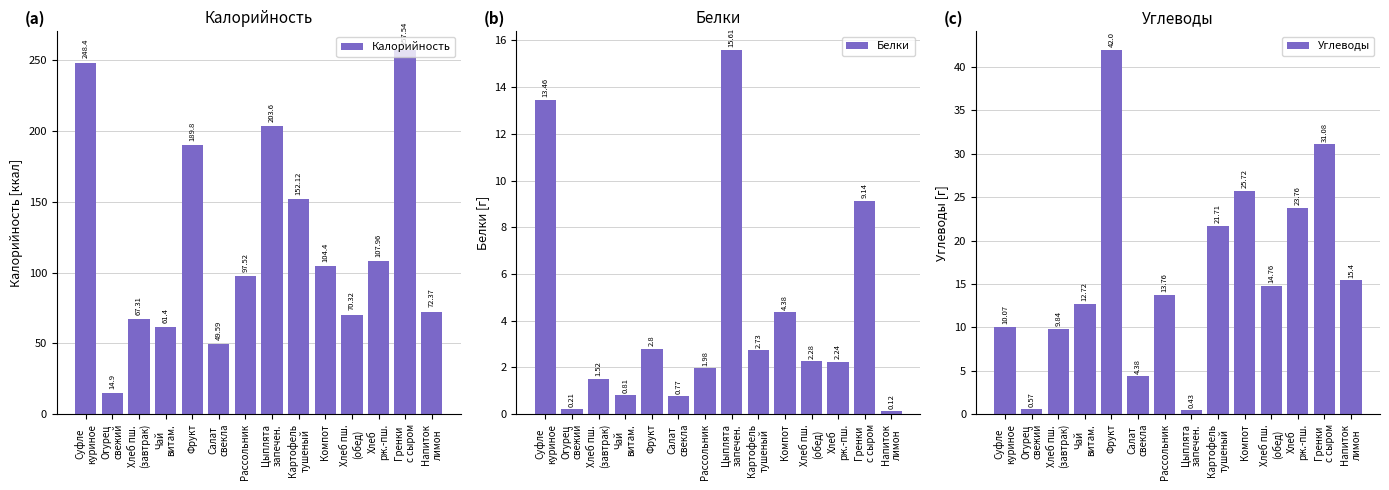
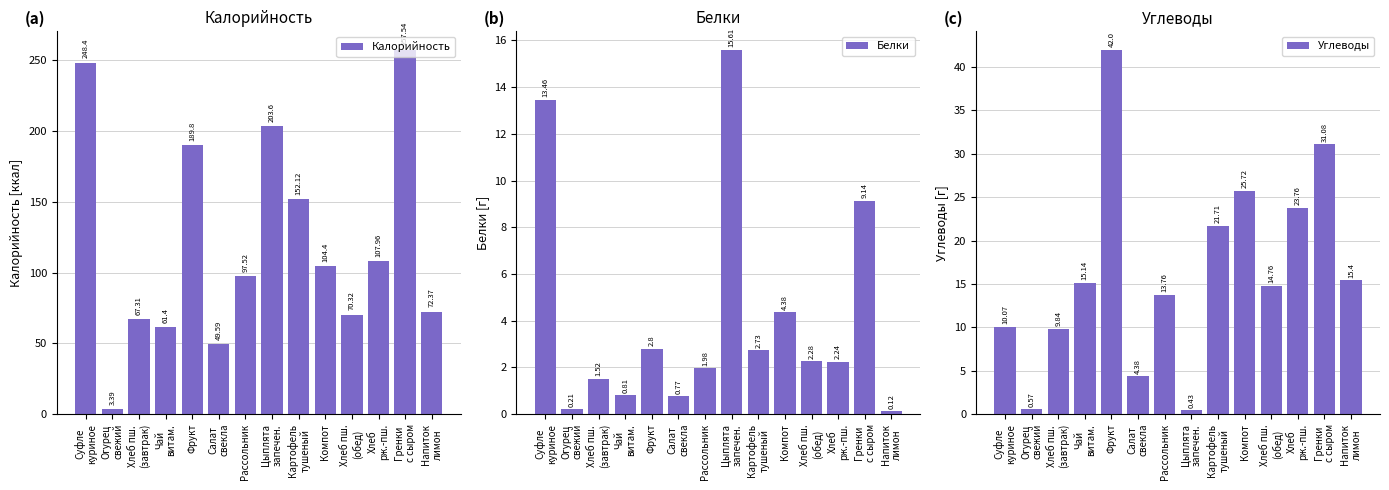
Калорийность, Огурец свежий: 14.9 -> 3.39
Углеводы, Чай витам.: 12.72 -> 15.14
